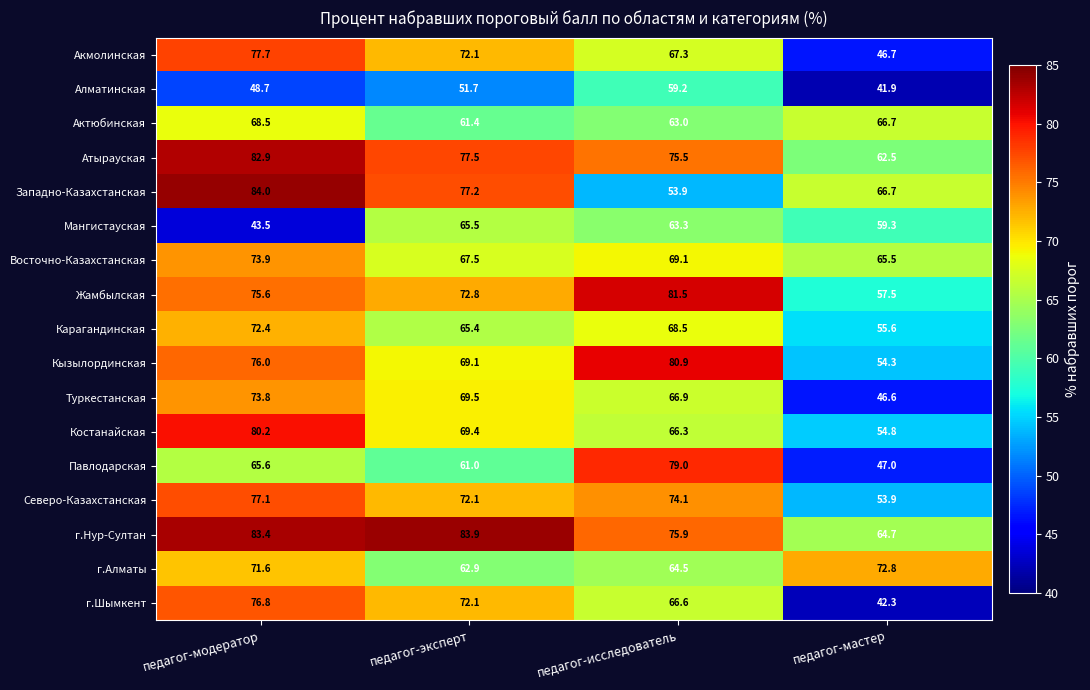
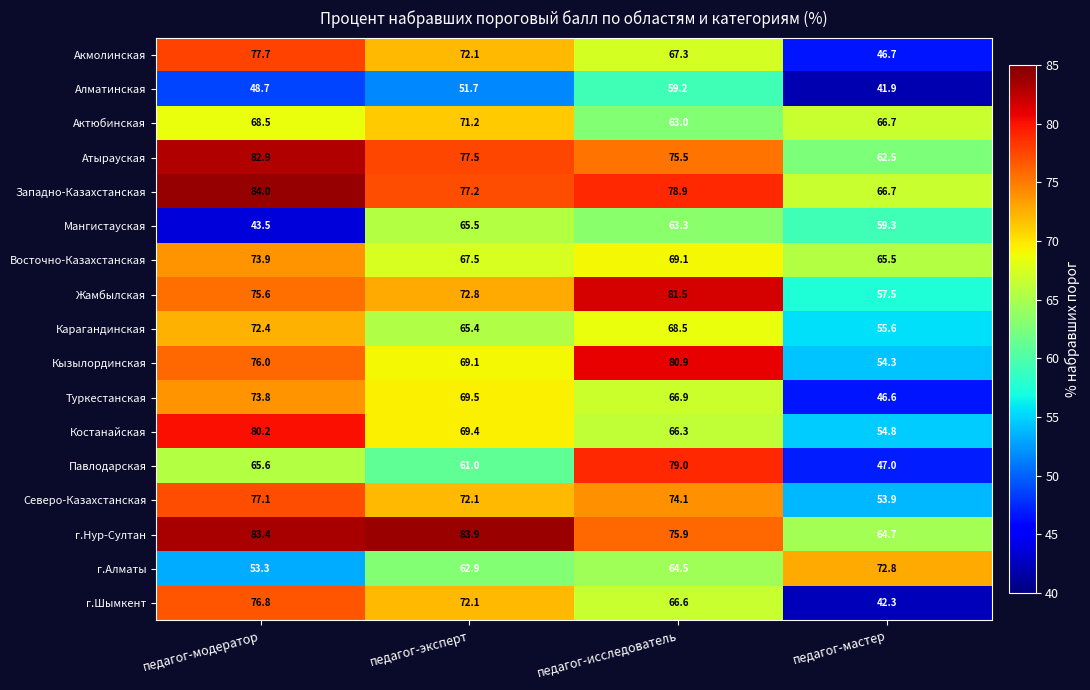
Актюбинская, педагог-эксперт: 61.4 -> 71.2
Западно-Казахстанская, педагог-исследователь: 53.9 -> 78.9
г.Алматы, педагог-модератор: 71.6 -> 53.3
